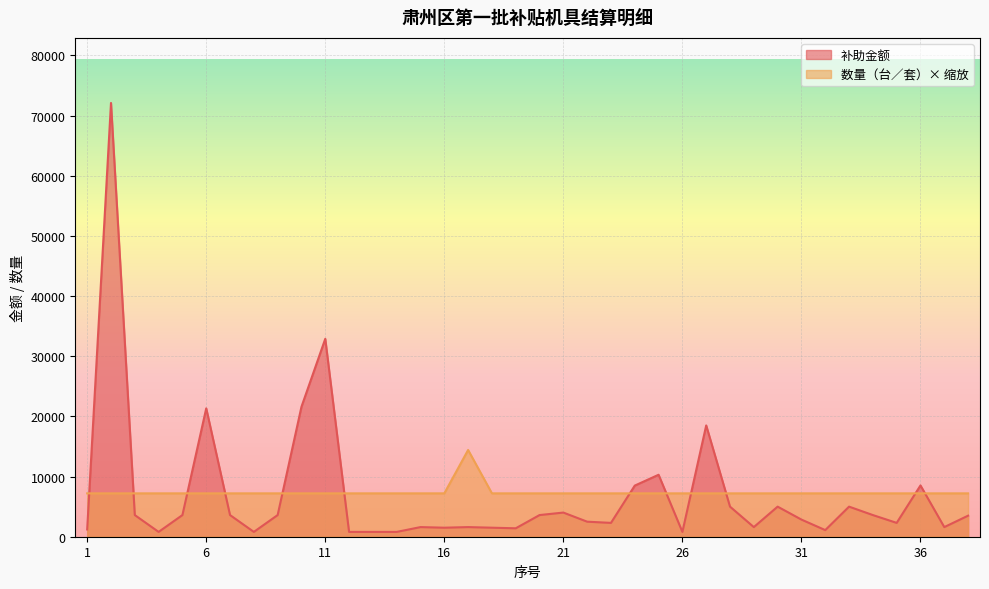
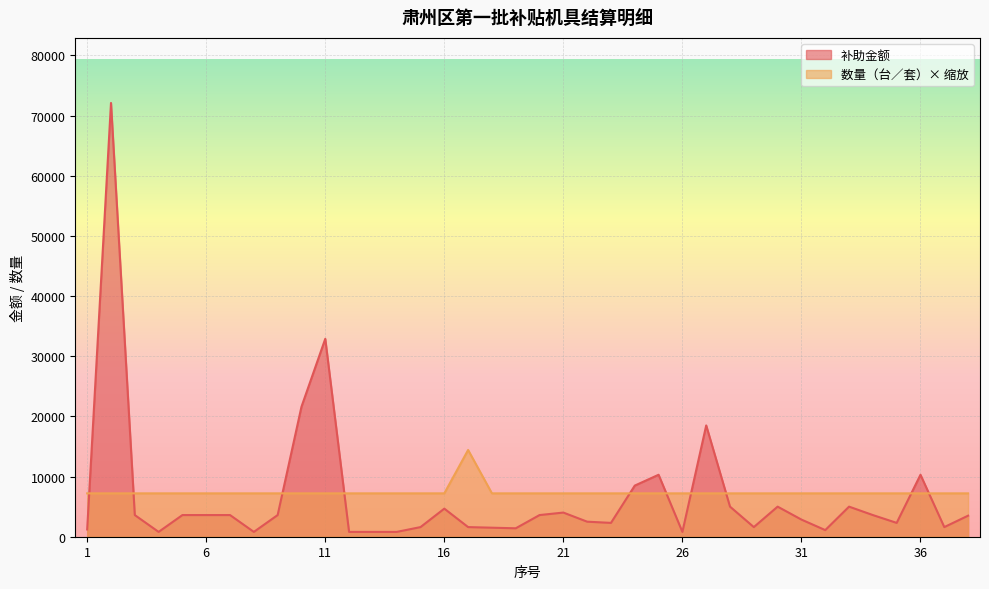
补助金额, 6: 21000 -> 4000
补助金额, 16: 2000 -> 5000
补助金额, 36: 9000 -> 10000
